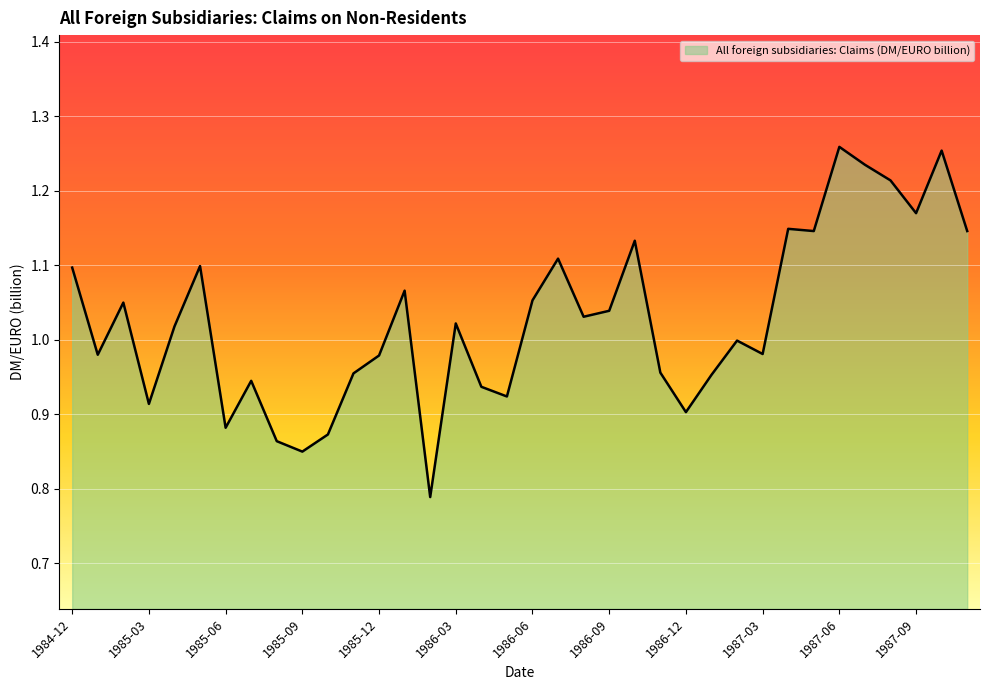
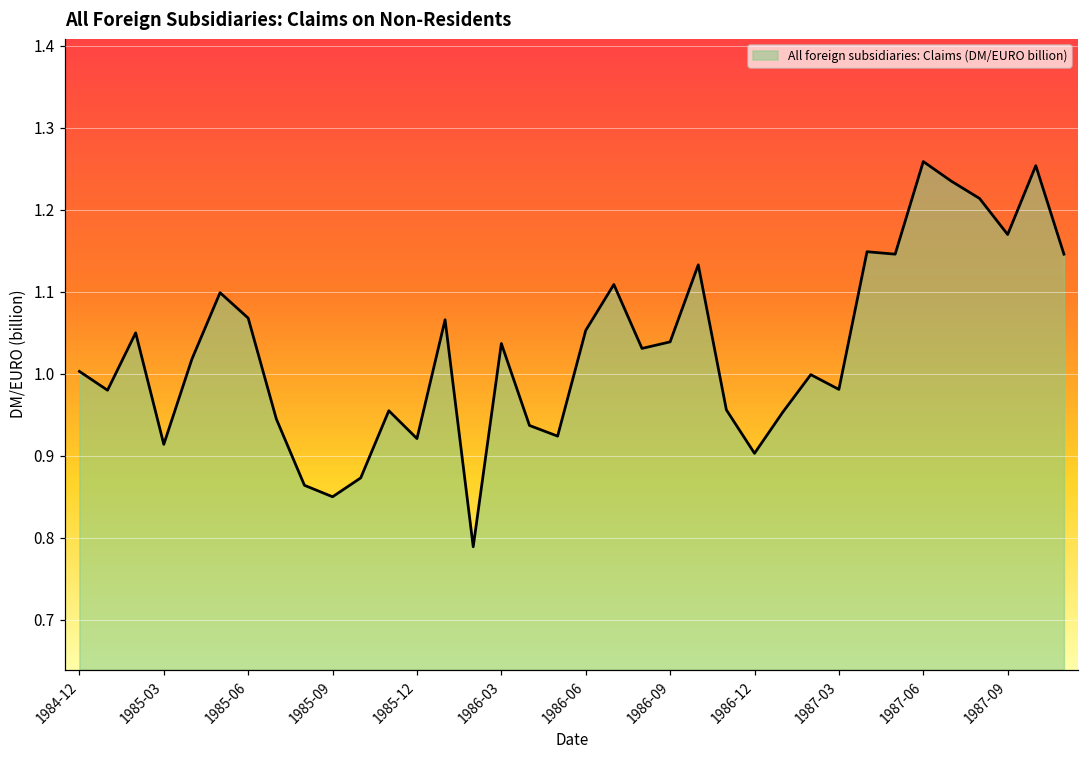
1984-12: 1.10 -> 1.00
1985-06: 0.88 -> 1.07
1985-12: 0.98 -> 0.92
1986-03: 1.02 -> 1.04
